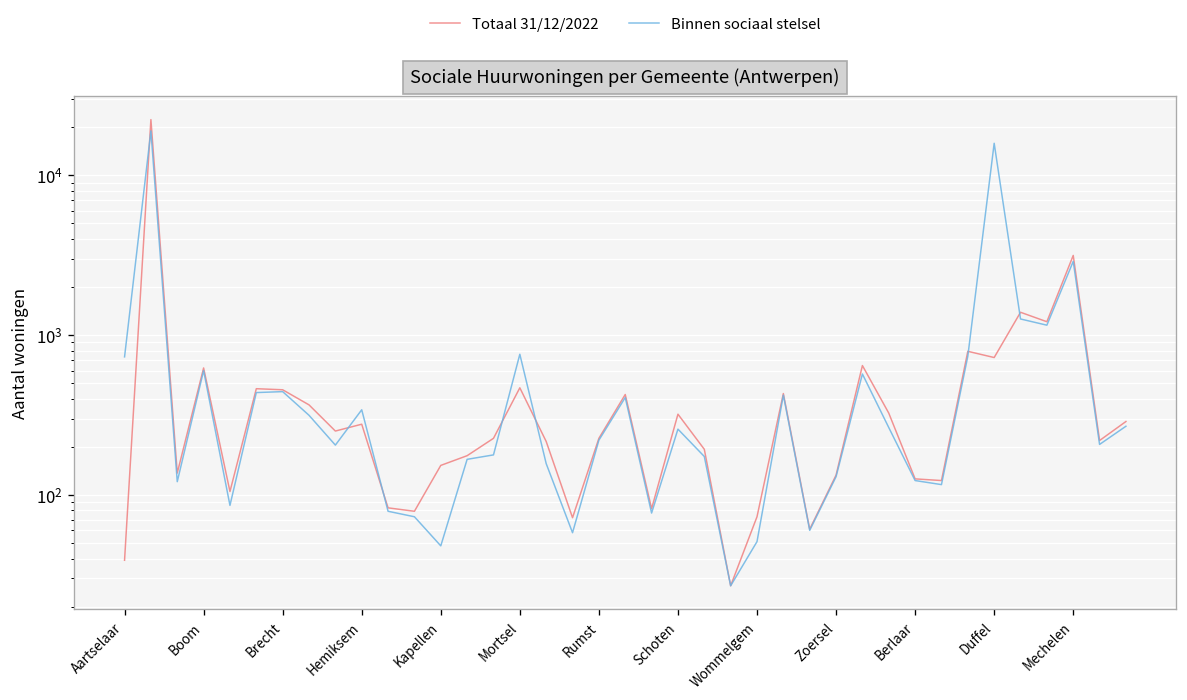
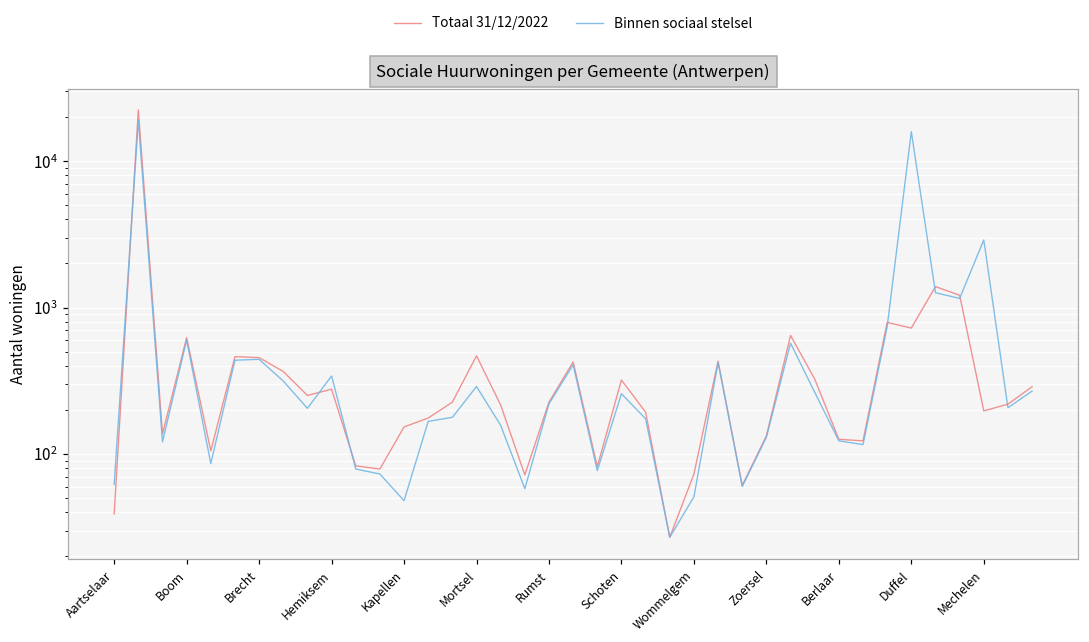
Binnen sociaal stelsel, Aartselaar: 700 -> 60
Binnen sociaal stelsel, Mortsel: 800 -> 290
Totaal 31/12/2022, Mechelen: 3200 -> 200
